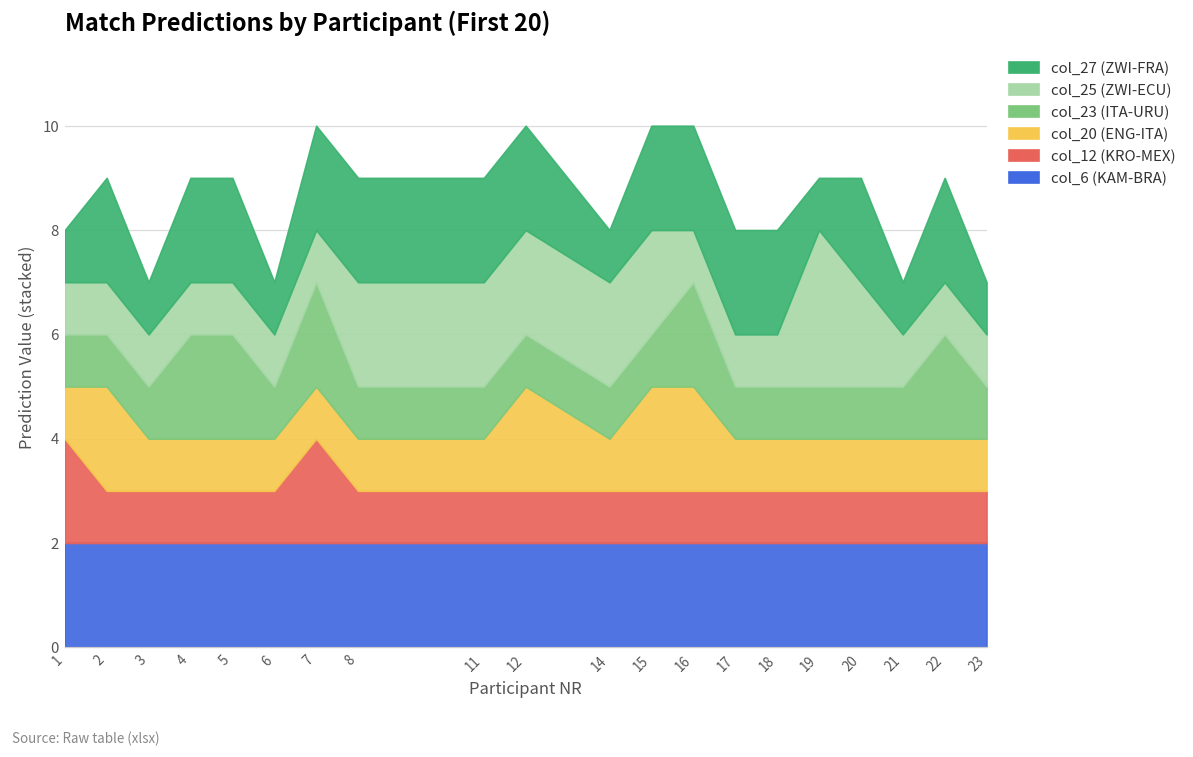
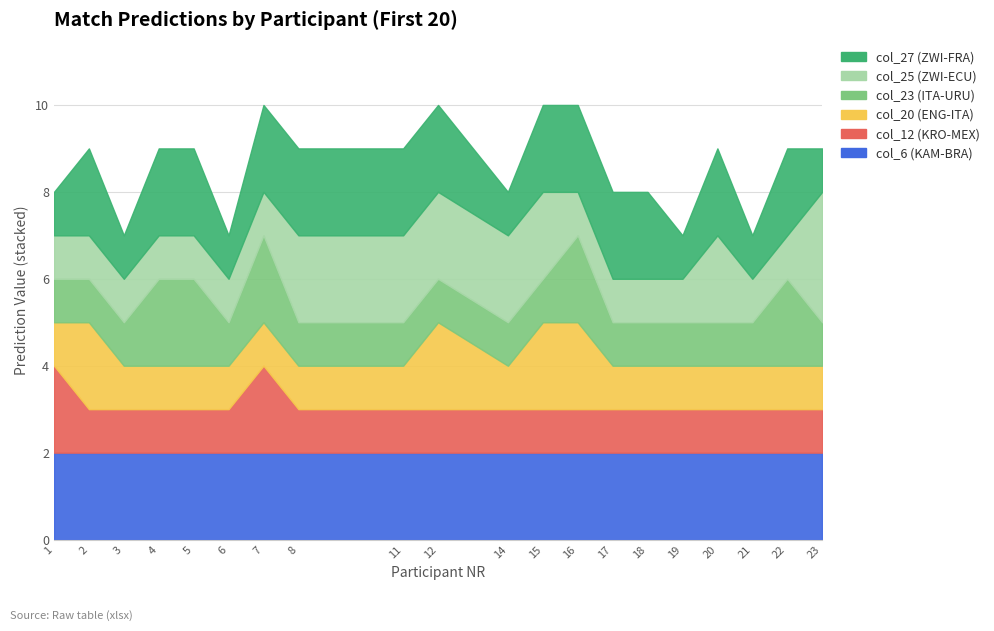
col_25 (ZWI-ECU), 19: 3 -> 1
col_25 (ZWI-ECU), 23: 1 -> 3
